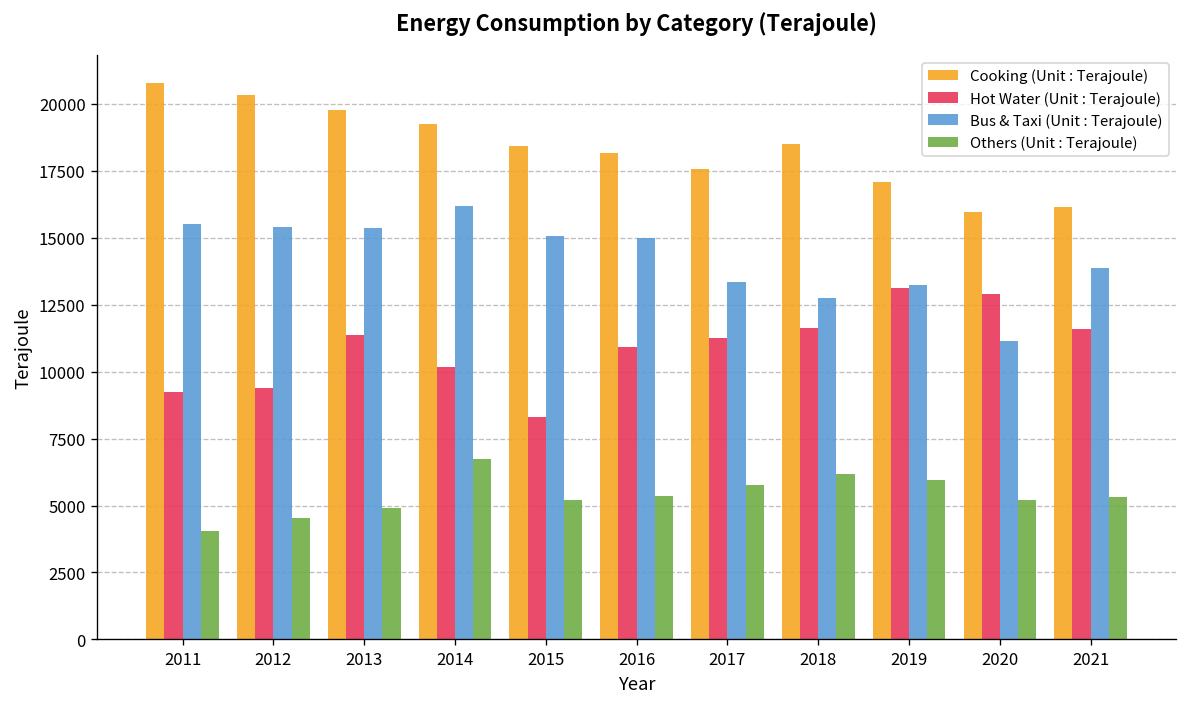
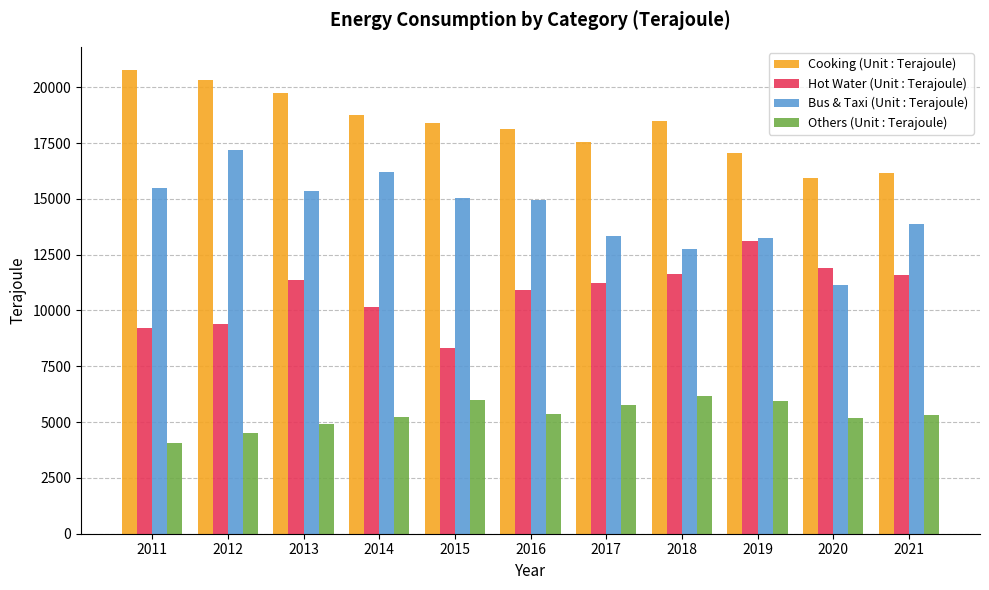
Bus & Taxi (Unit : Terajoule), 2012: 15400 -> 17200
Cooking (Unit : Terajoule), 2014: 19300 -> 18800
Others (Unit : Terajoule), 2014: 6700 -> 5200
Others (Unit : Terajoule), 2015: 5200 -> 6000
Hot Water (Unit : Terajoule), 2020: 12900 -> 11900
